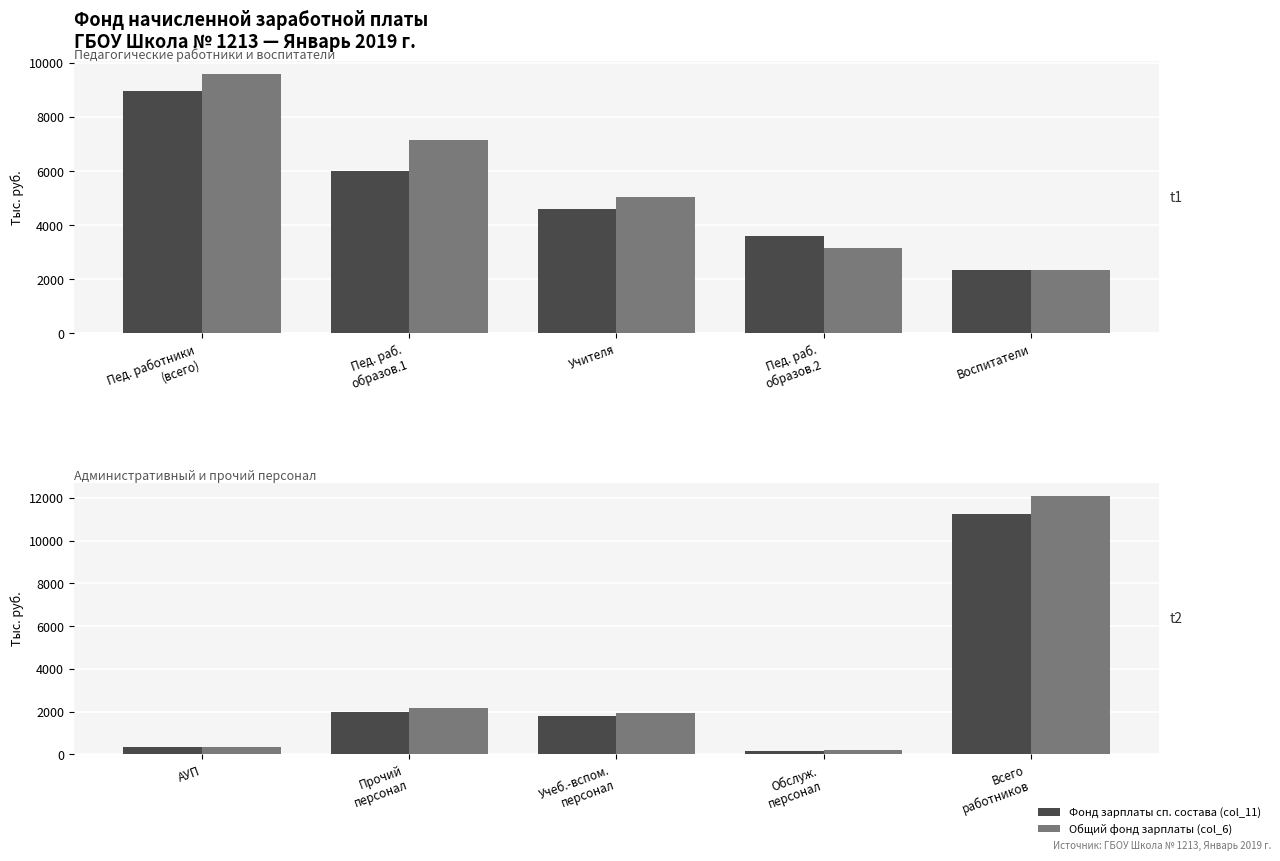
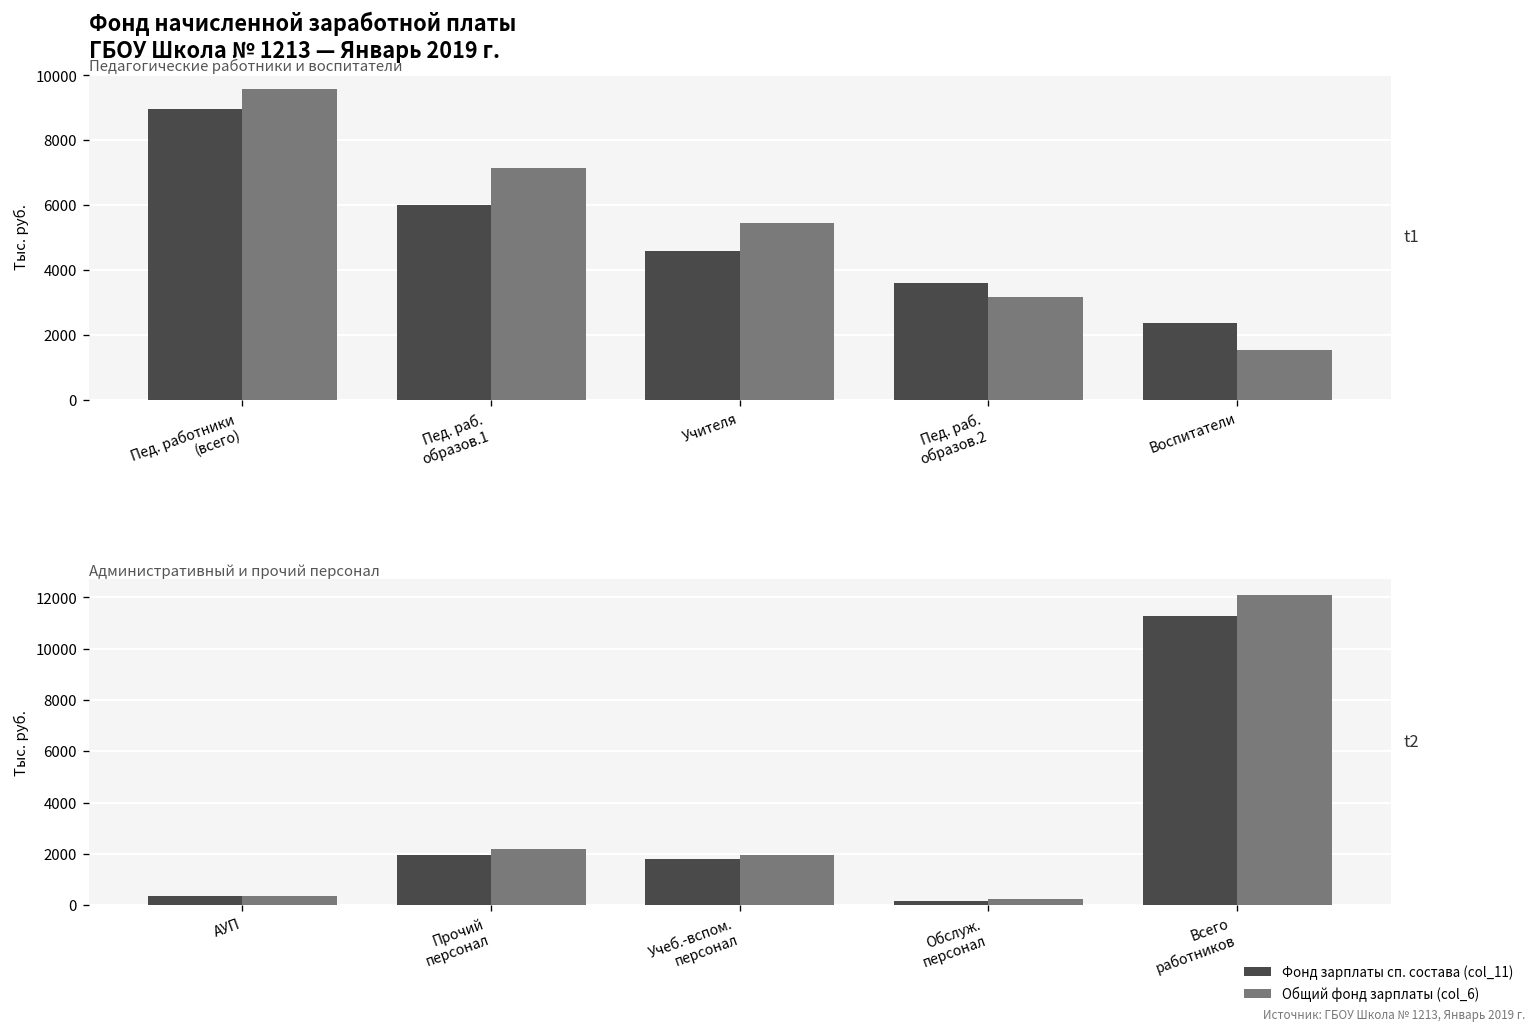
Фонд начисленной заработной платы ГБОУ Школа № 1213 — Январь 2019 г., Общий фонд зарплаты (col_6), Учителя: 5000 -> 5400
Фонд начисленной заработной платы ГБОУ Школа № 1213 — Январь 2019 г., Общий фонд зарплаты (col_6), Воспитатели: 2400 -> 1500
